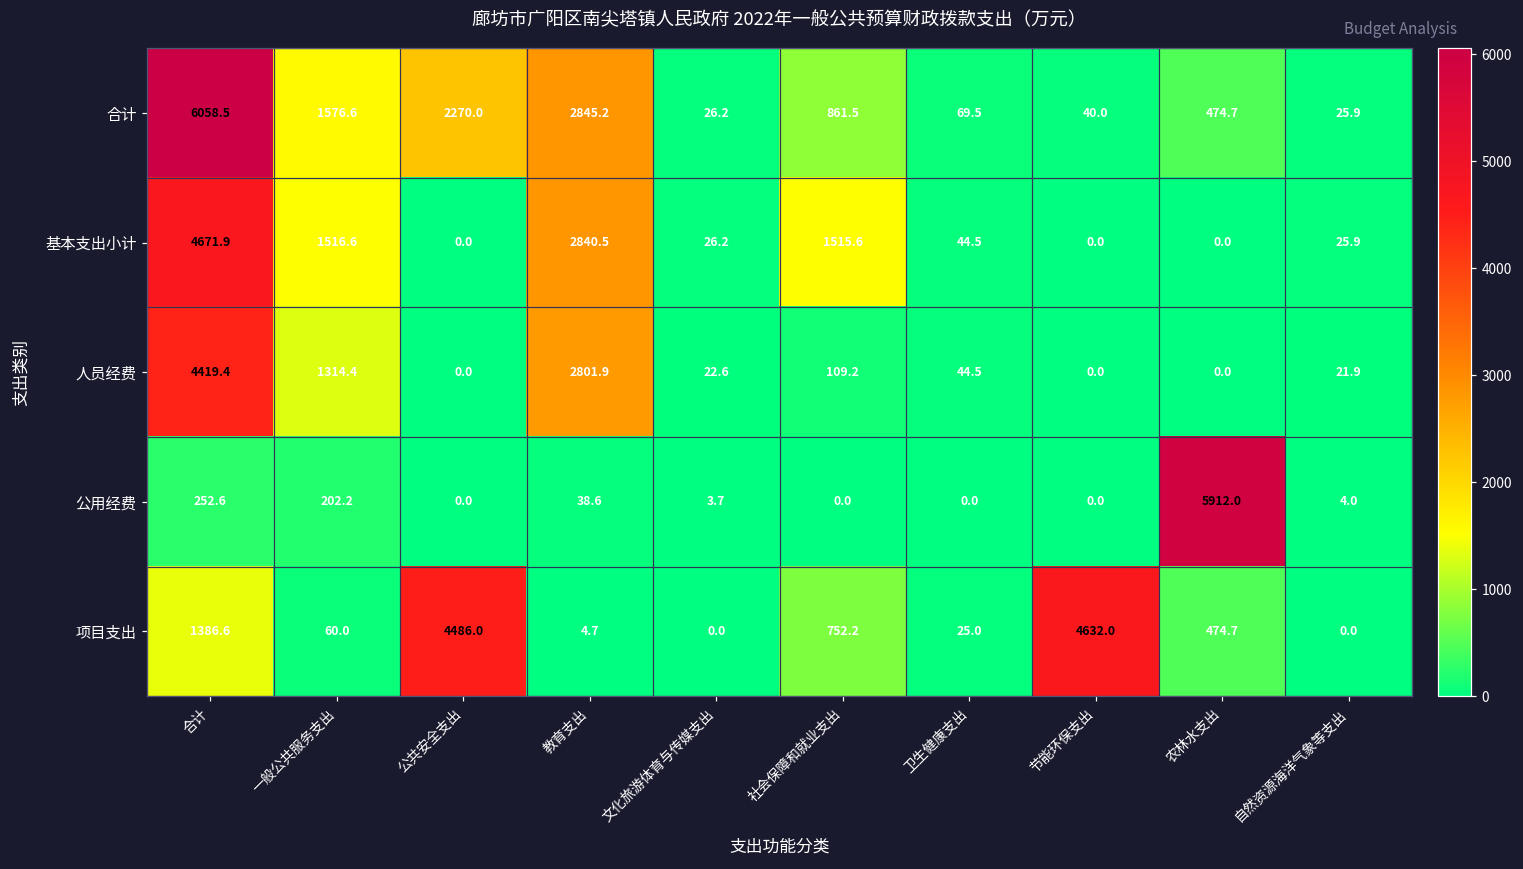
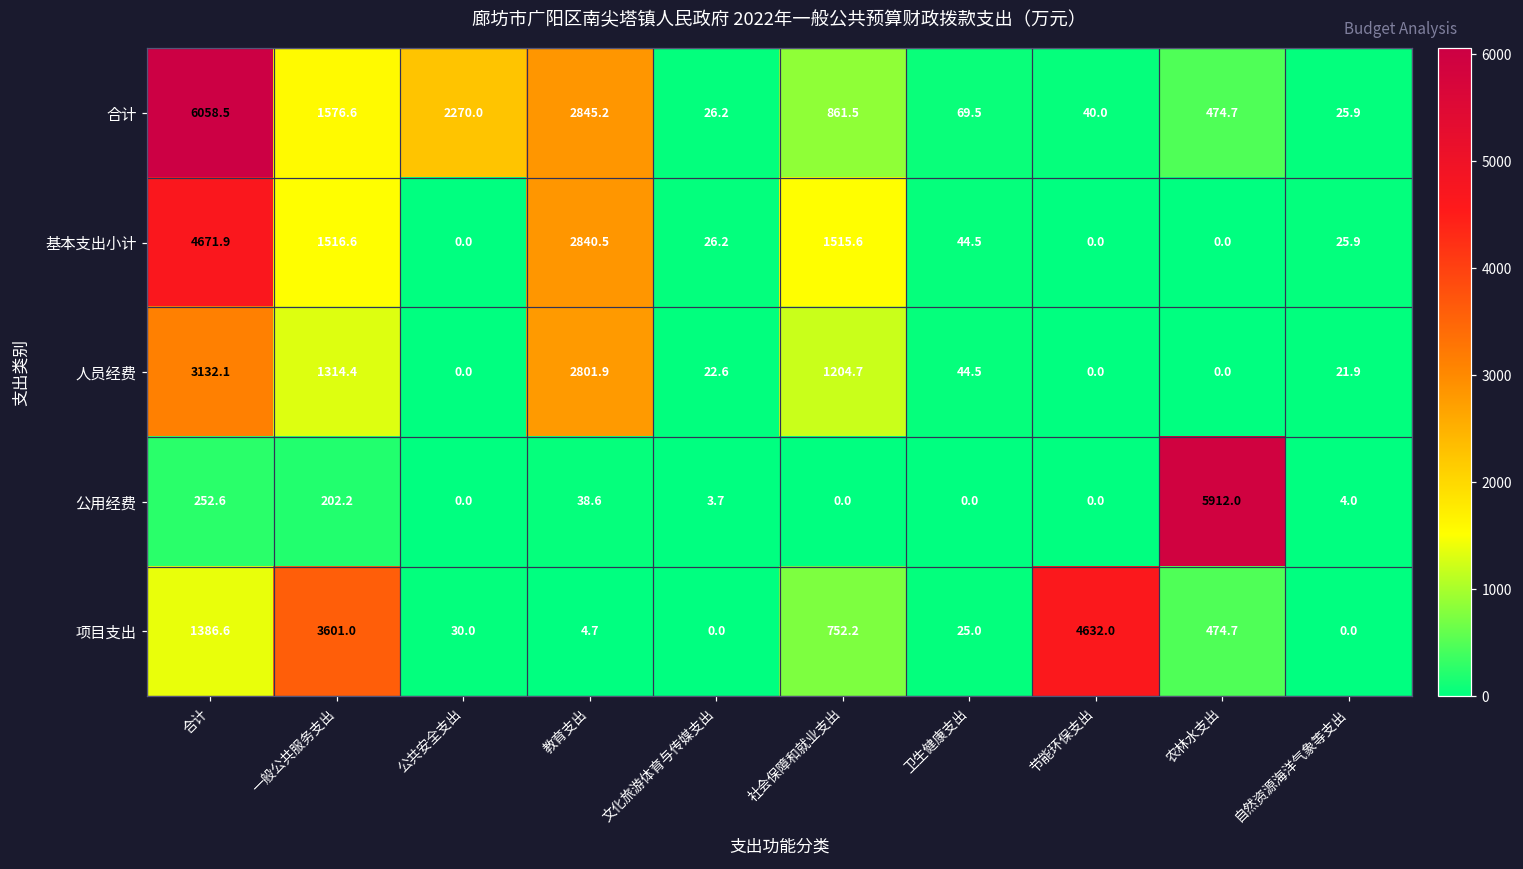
人员经费, 合计: 4419.4 -> 3132.1
人员经费, 社会保障和就业支出: 109.2 -> 1204.7
项目支出, 一般公共服务支出: 60.0 -> 3601.0
项目支出, 公共安全支出: 4486.0 -> 30.0
